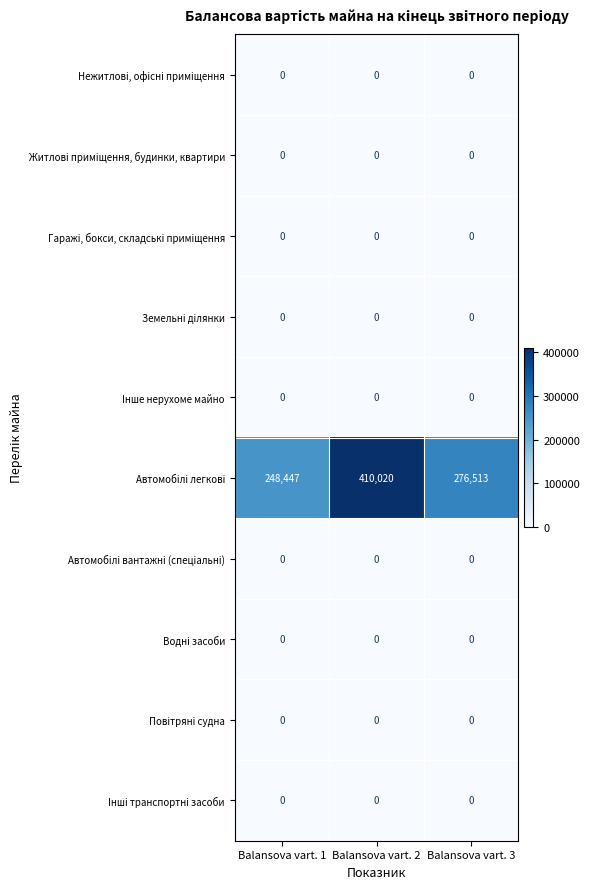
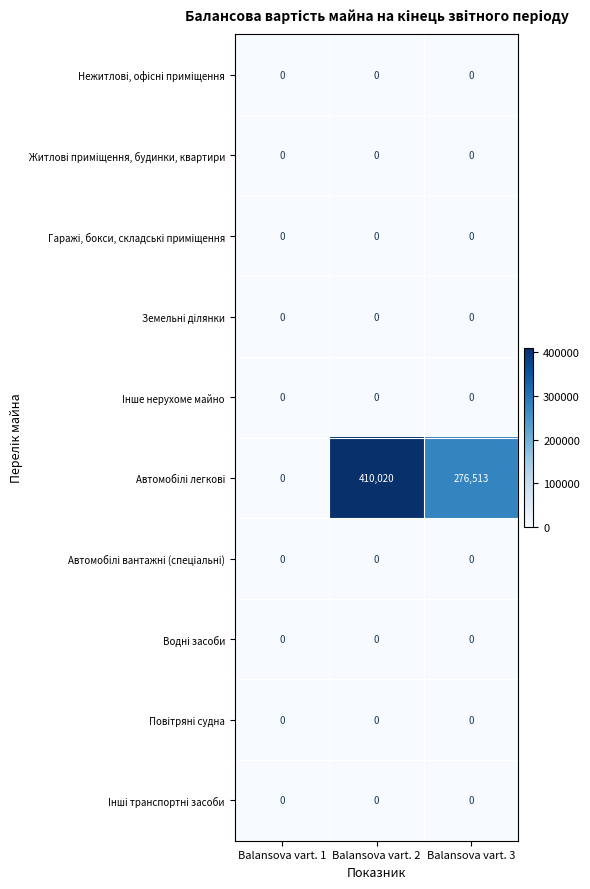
Автомобілі легкові, Balansova vart. 1: 248,447 -> 0
